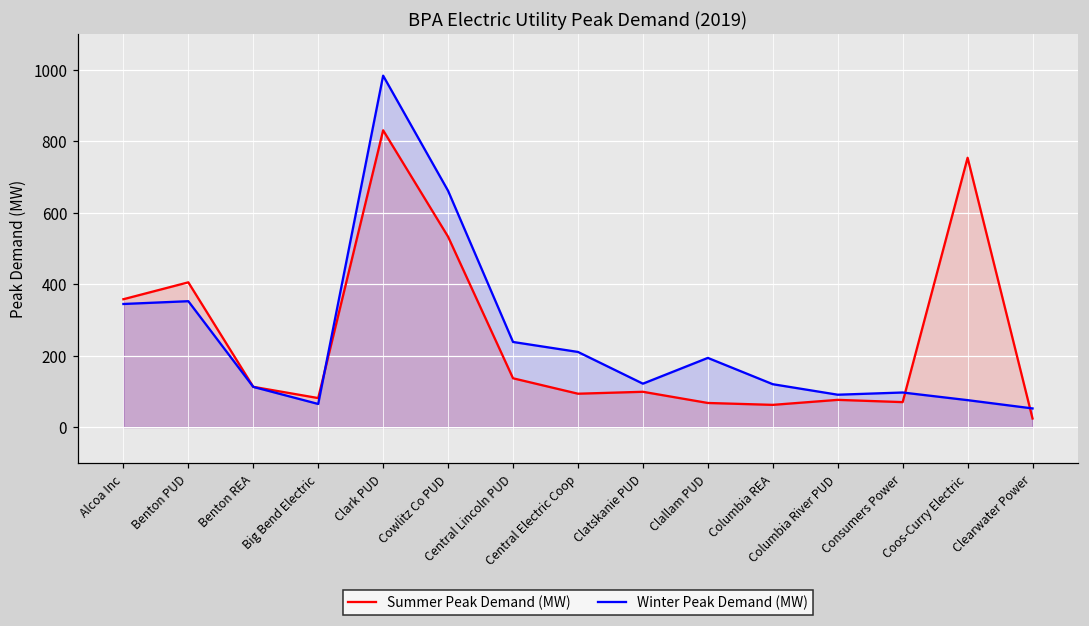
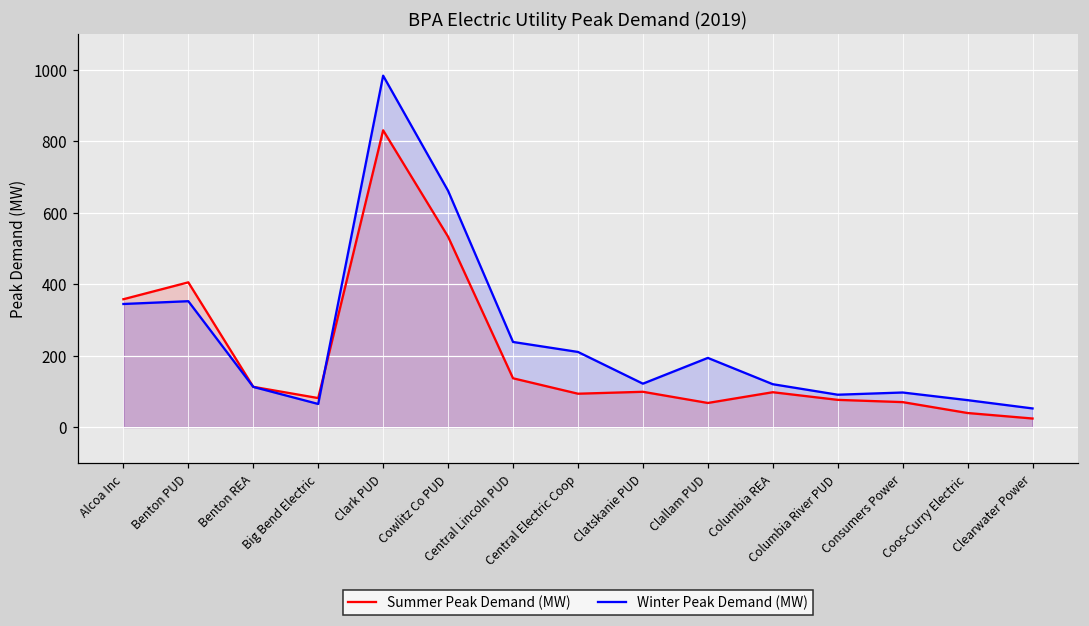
Summer Peak Demand (MW), Columbia REA: 60 -> 100
Summer Peak Demand (MW), Coos-Curry Electric: 750 -> 40
